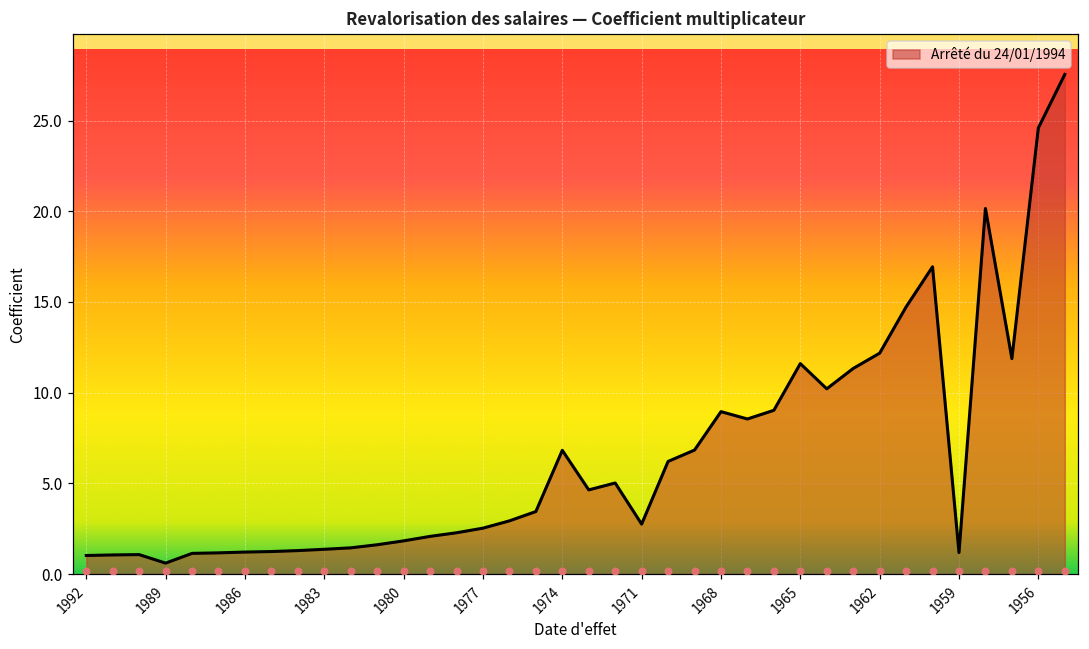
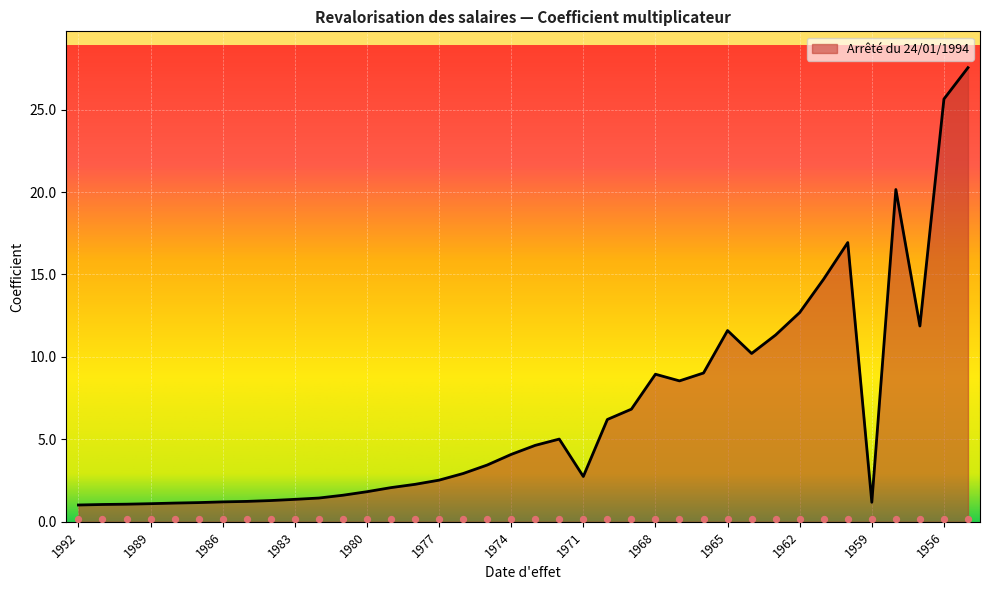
Arrêté du 24/01/1994, 1989: 0.6 -> 1.1
Arrêté du 24/01/1994, 1974: 6.8 -> 4.1
Arrêté du 24/01/1994, 1962: 12.2 -> 12.7
Arrêté du 24/01/1994, 1956: 24.6 -> 25.6
